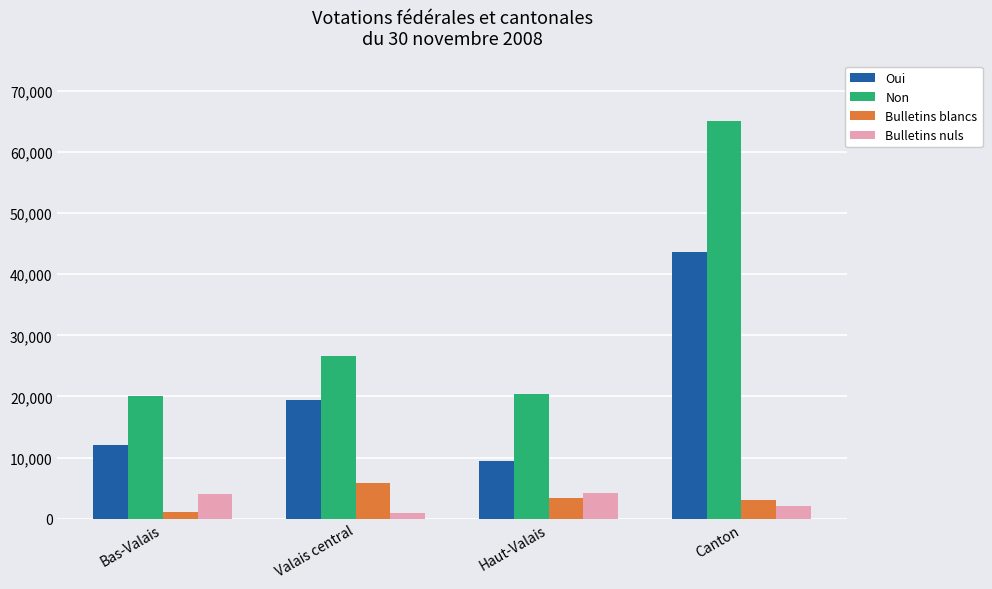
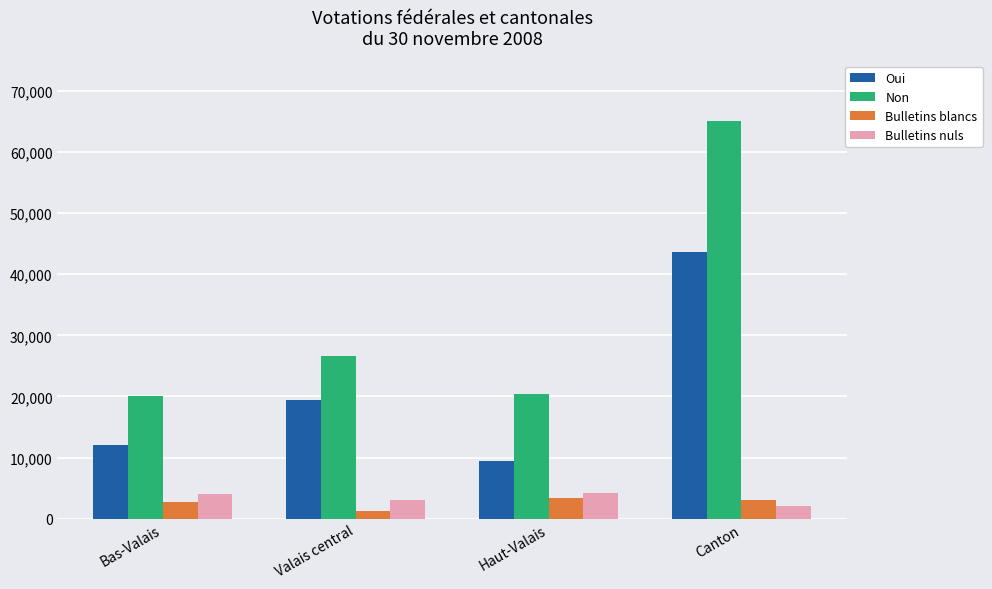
Bulletins blancs, Bas-Valais: 1,000 -> 3,000
Bulletins blancs, Valais central: 6,000 -> 1,000
Bulletins nuls, Valais central: 1,000 -> 3,000
